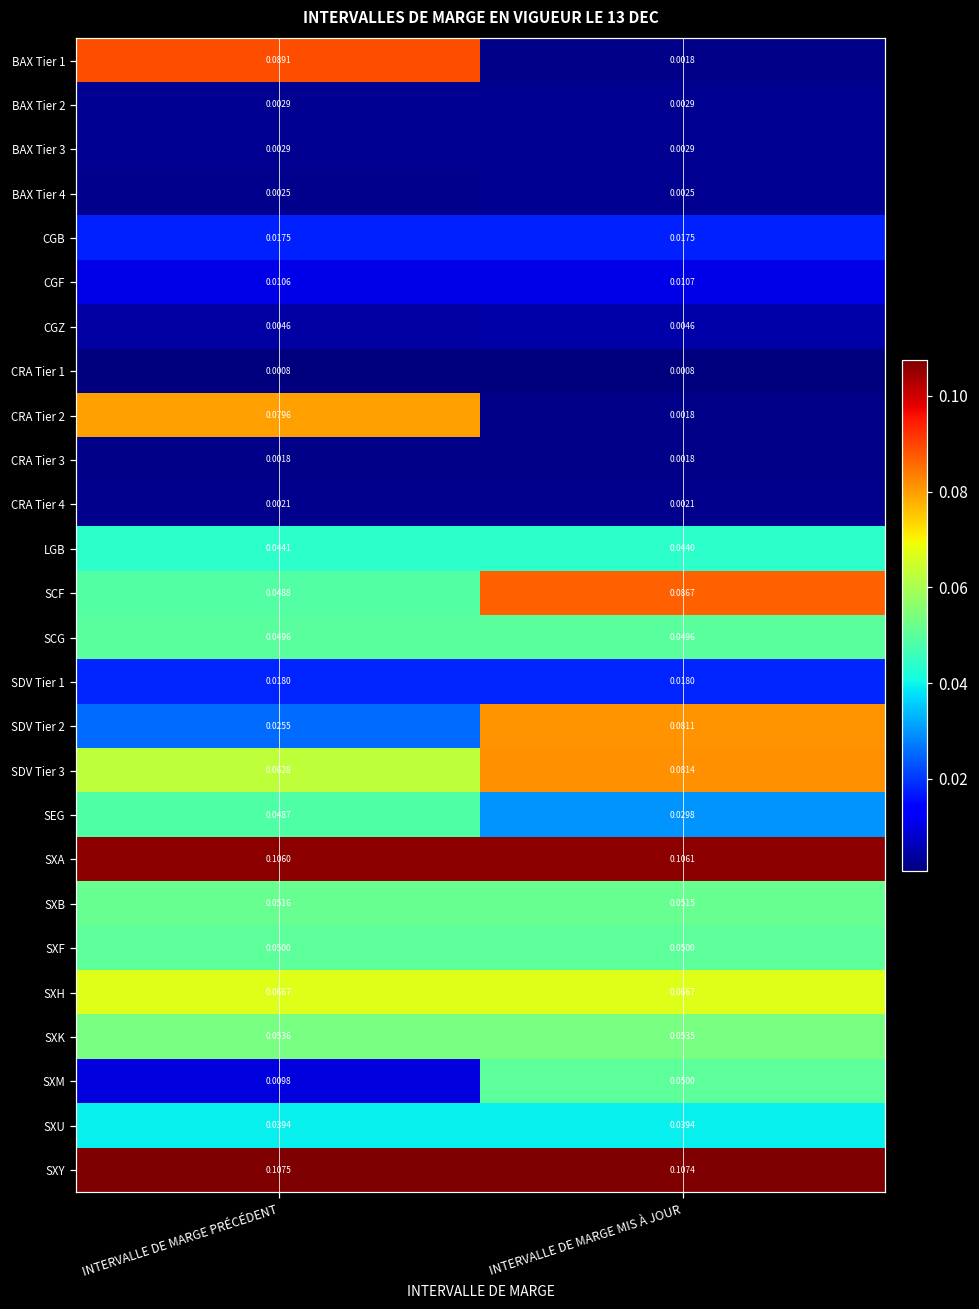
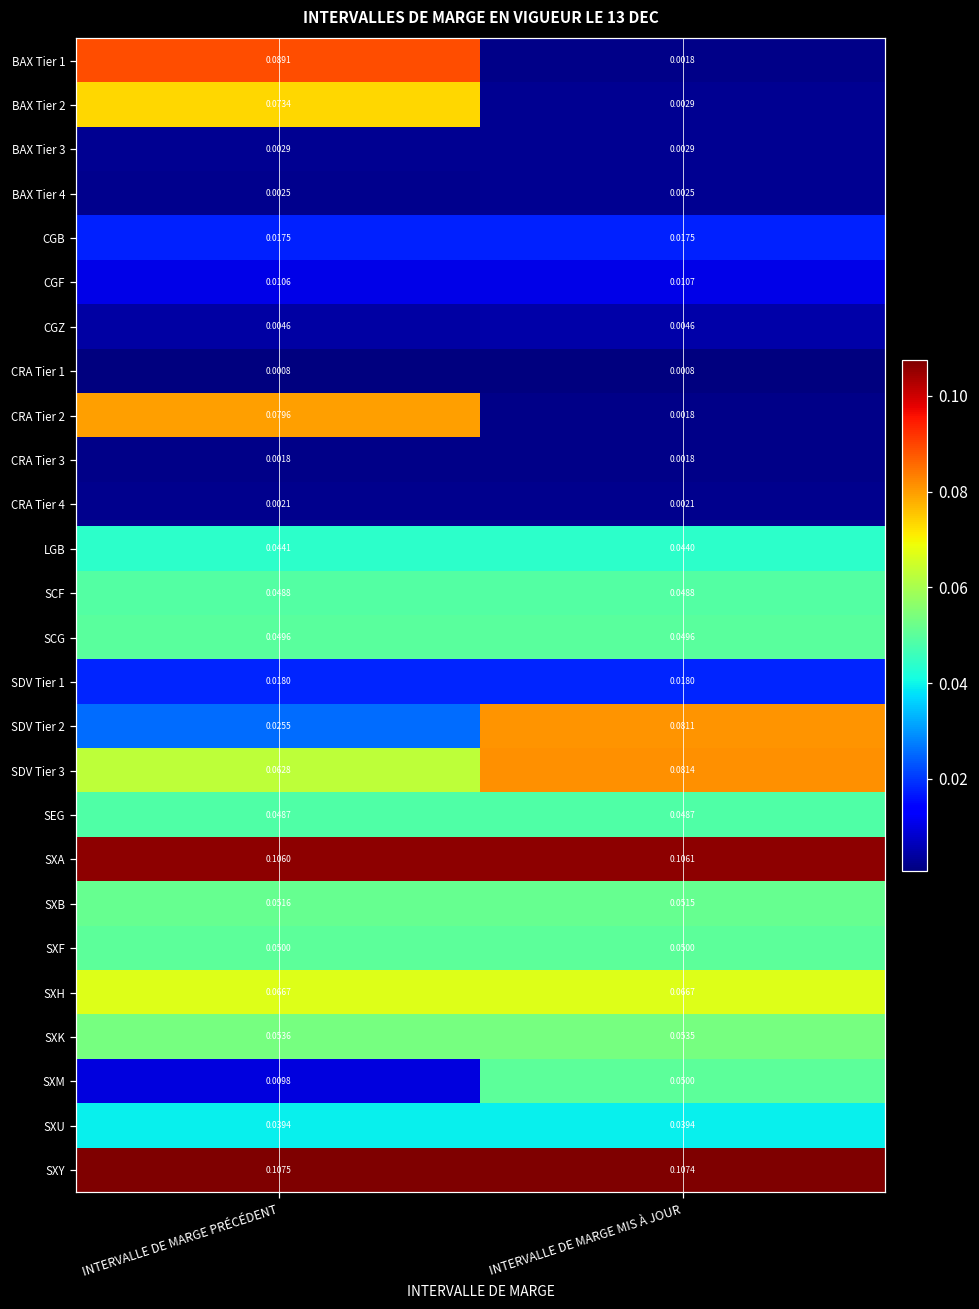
BAX Tier 2, INTERVALLE DE MARGE PRÉCÉDENT: 0.0029 -> 0.0734
SCF, INTERVALLE DE MARGE MIS À JOUR: 0.0867 -> 0.0488
SEG, INTERVALLE DE MARGE MIS À JOUR: 0.0298 -> 0.0487
